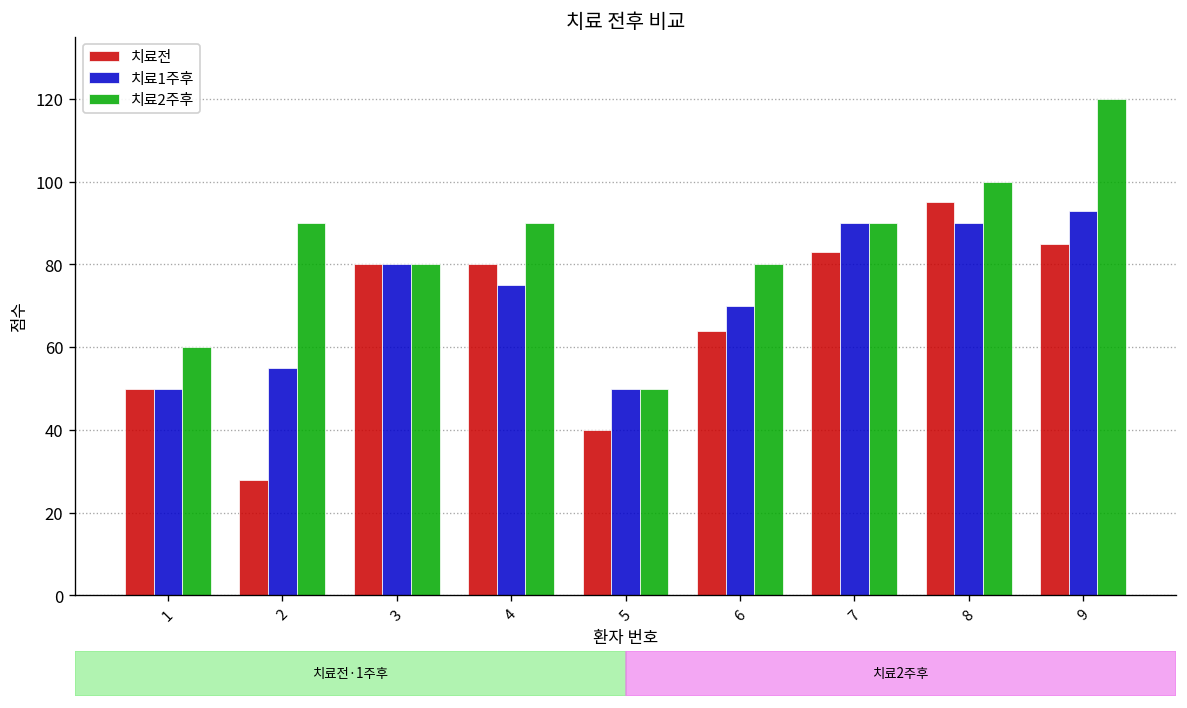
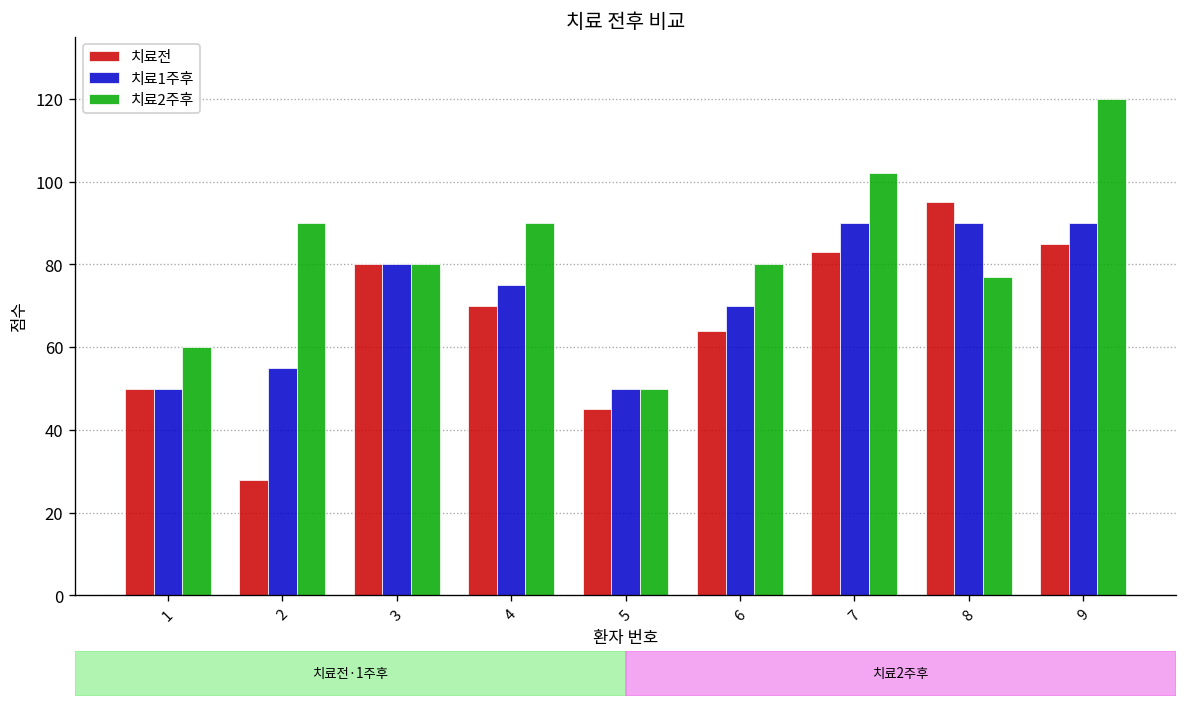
치료전, 4: 80 -> 70
치료전, 5: 40 -> 45
치료2주후, 7: 90 -> 102
치료2주후, 8: 100 -> 77
치료1주후, 9: 93 -> 90
